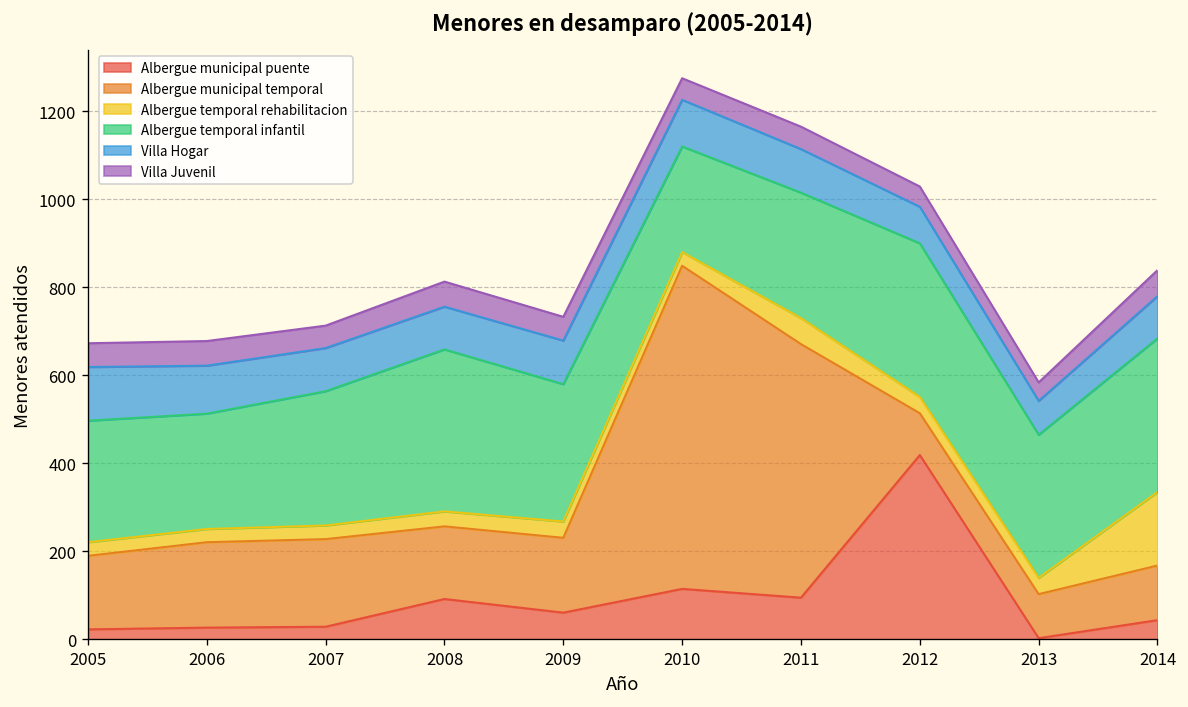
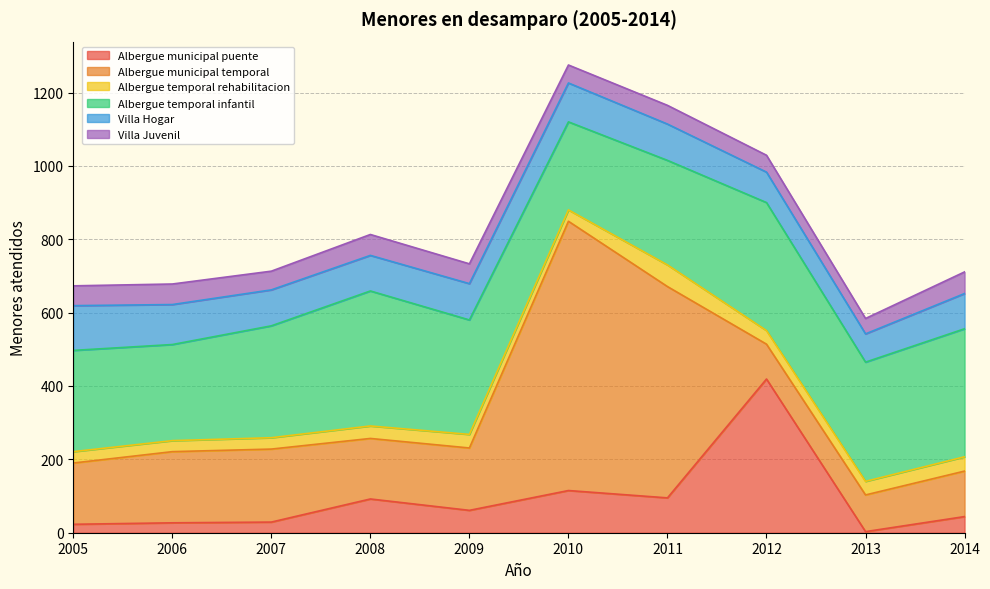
Albergue temporal rehabilitacion, 2014: 170 -> 40
